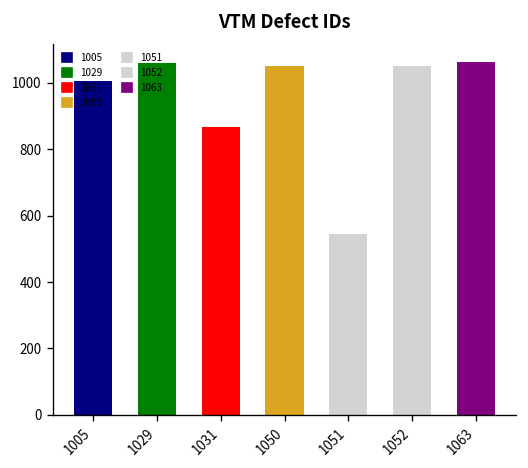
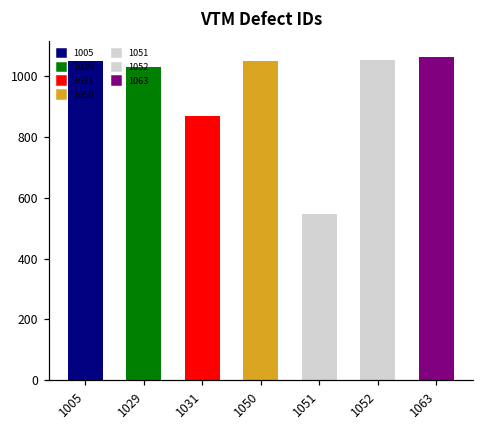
1005: 1010 -> 1050
1029: 1060 -> 1030
